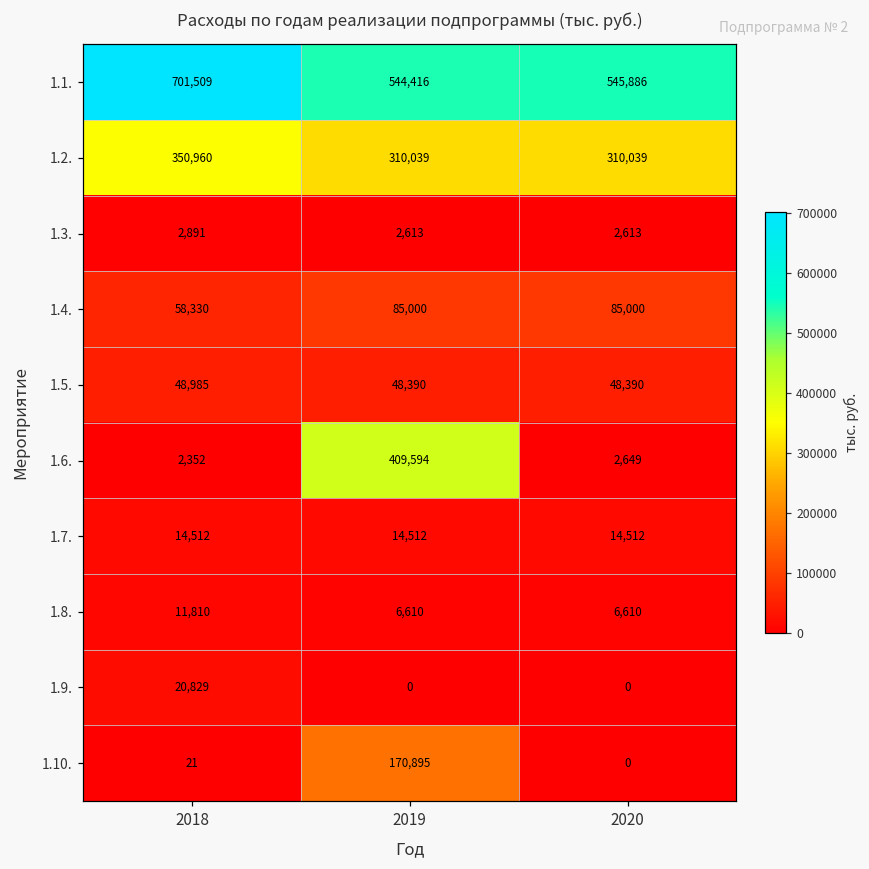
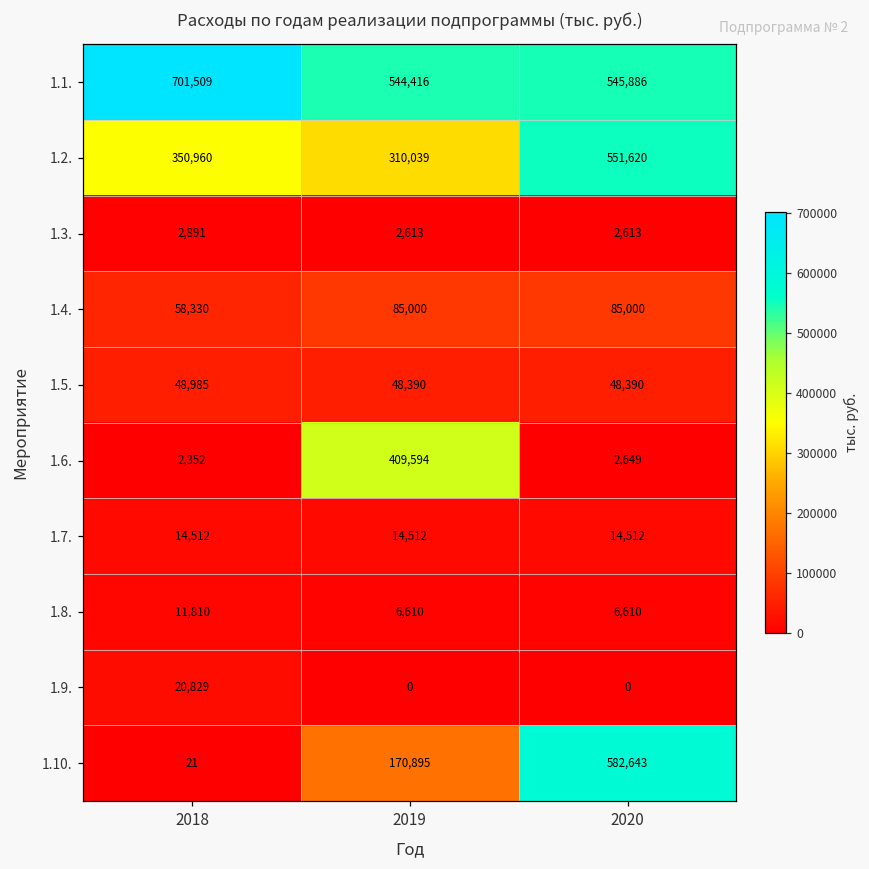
1.2., 2020: 310,039 -> 551,620
1.10., 2020: 0 -> 582,643
